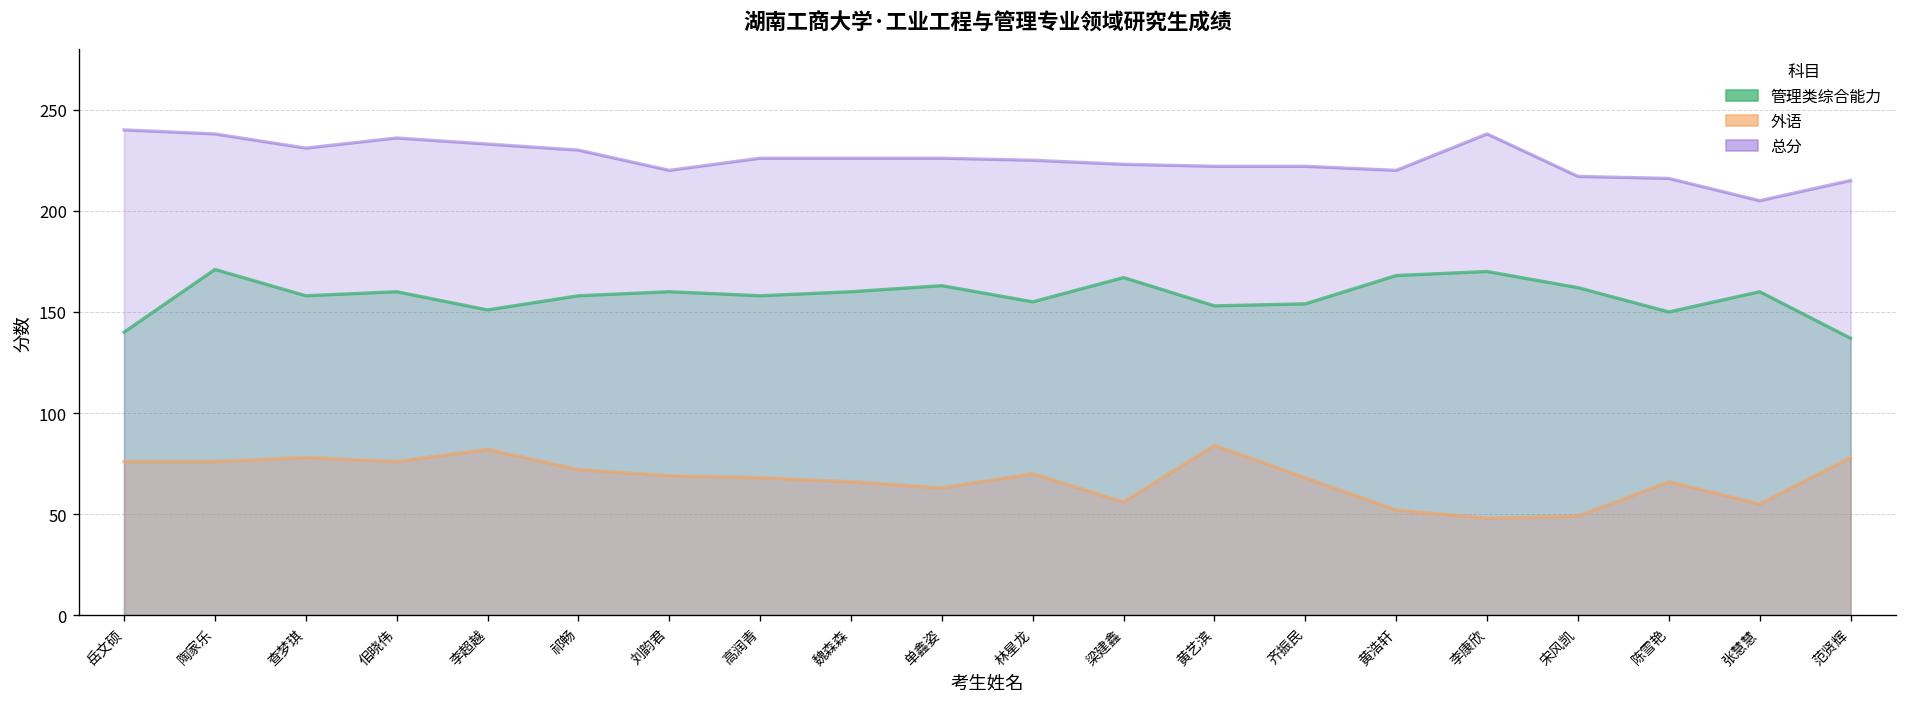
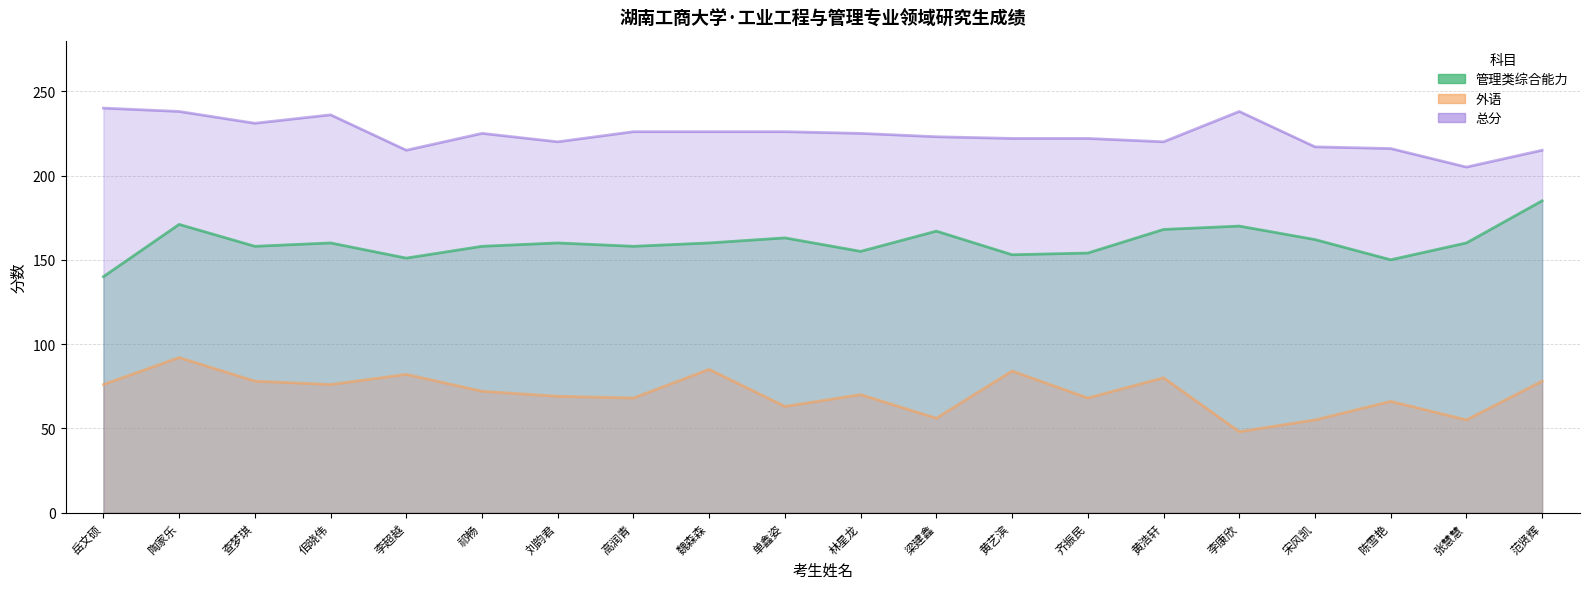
外语, 陶家乐: 76 -> 92
总分, 李超越: 233 -> 215
总分, 祁畅: 230 -> 225
外语, 魏森森: 66 -> 85
外语, 黄浩轩: 52 -> 80
外语, 宋风凯: 49 -> 55
管理类综合能力, 范贤辉: 137 -> 185
